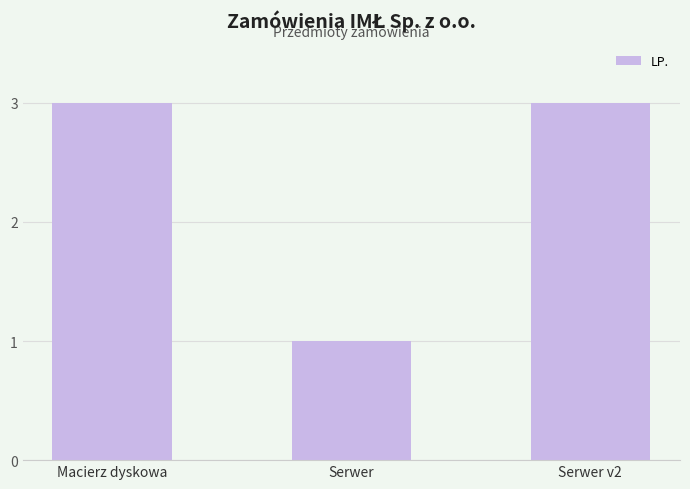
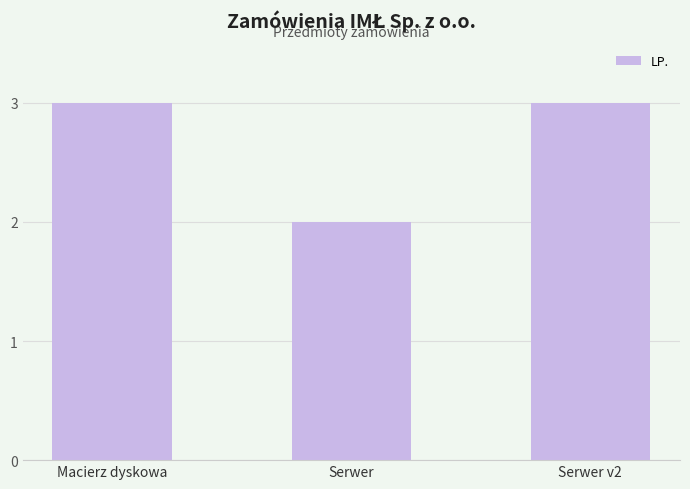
Serwer: 1 -> 2
